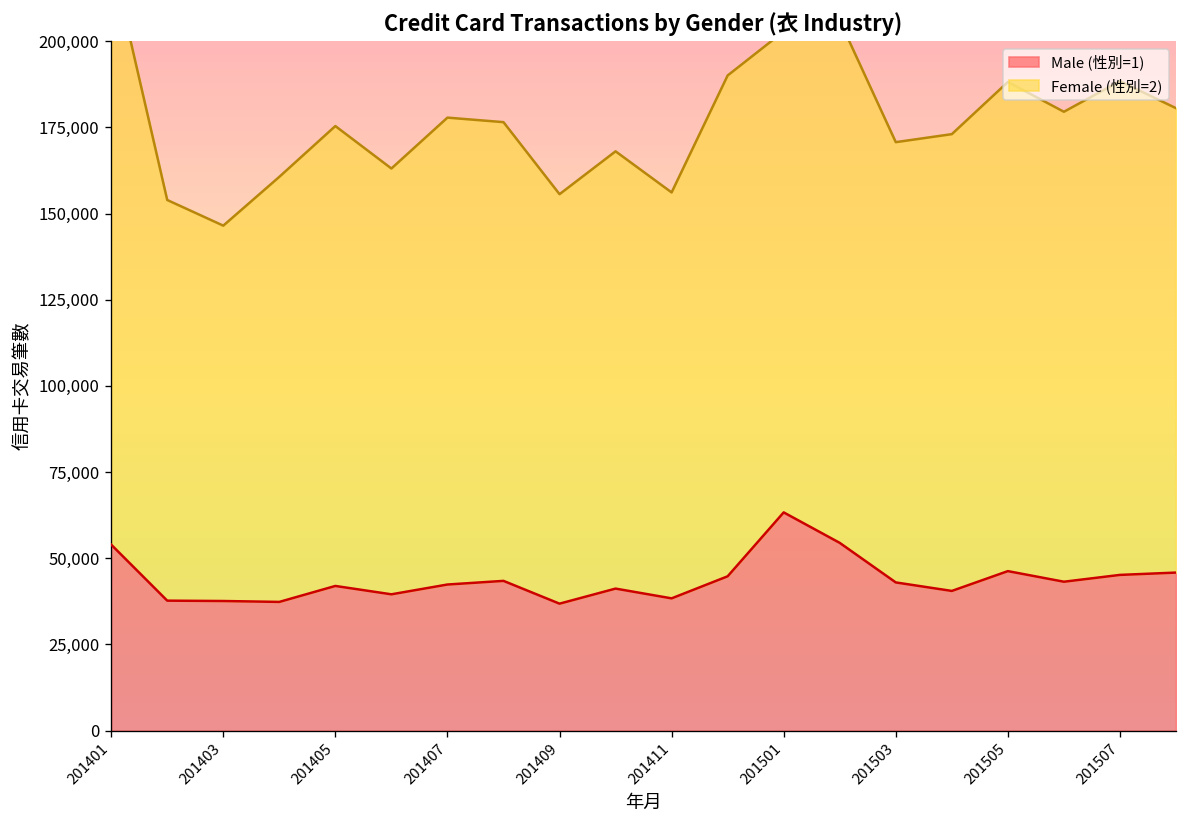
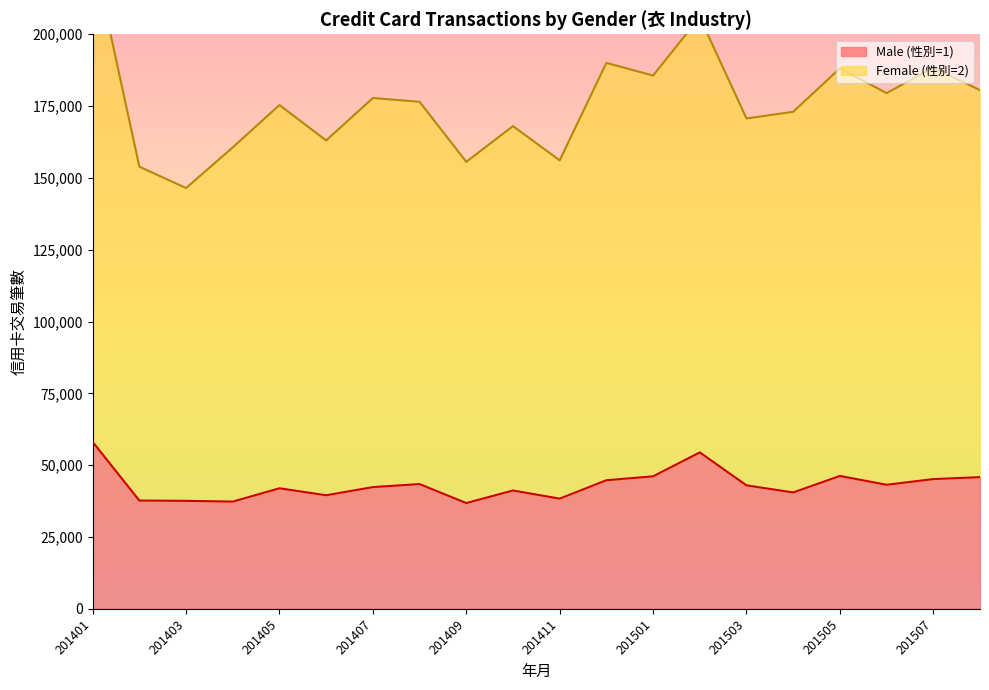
Male (性別=1), 201401: 54,000 -> 58,000
Male (性別=1), 201501: 63,000 -> 46,000
